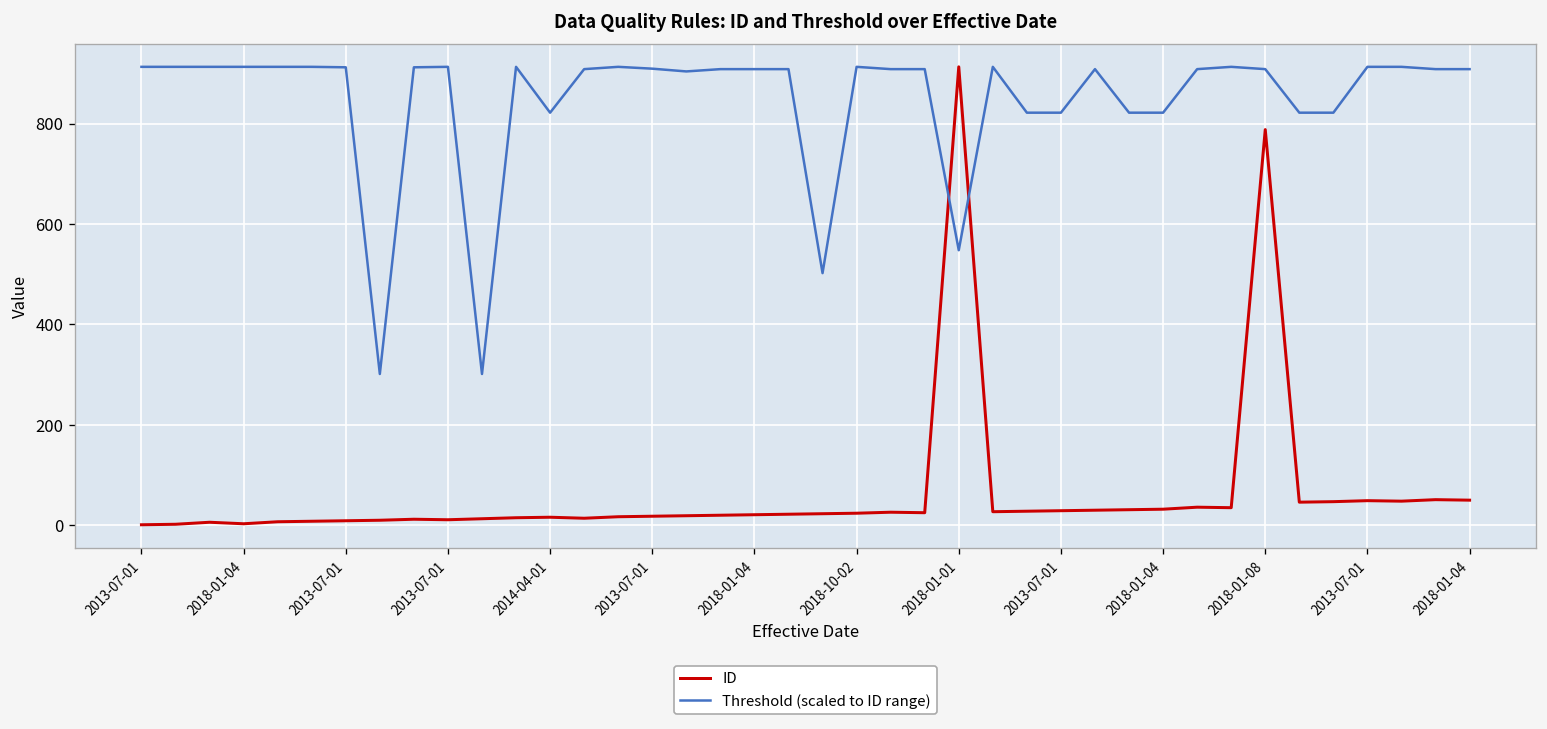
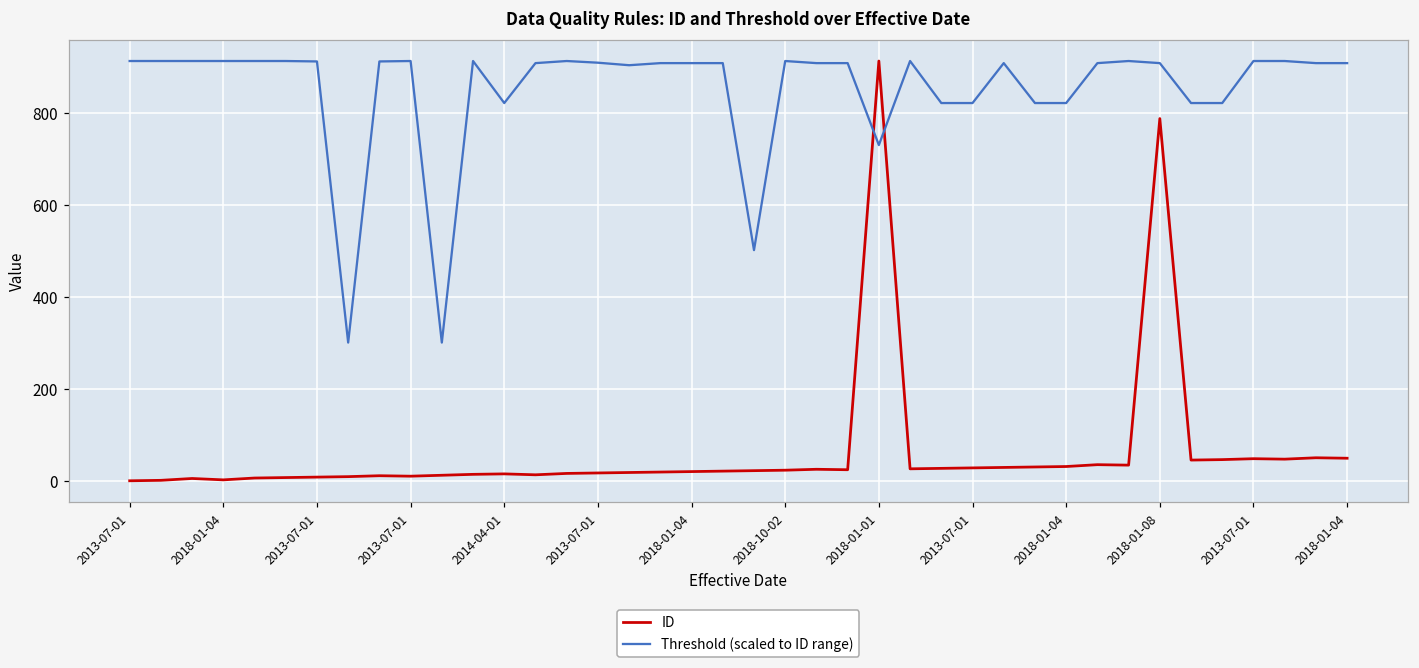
Threshold (scaled to ID range), 2018-01-01: 550 -> 730
